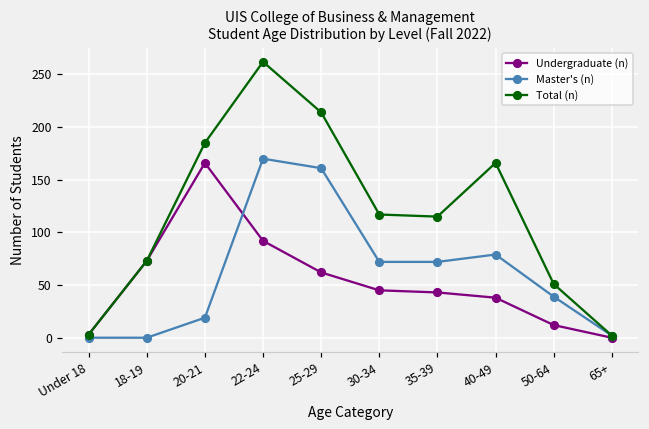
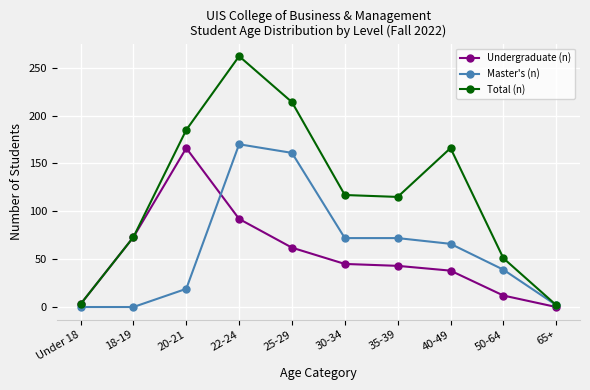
Master's (n), 40-49: 80 -> 70
